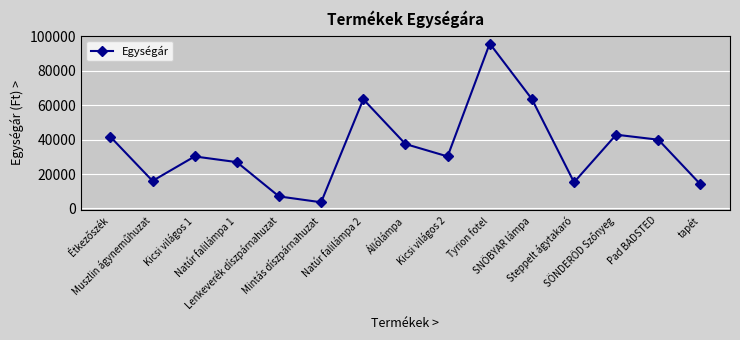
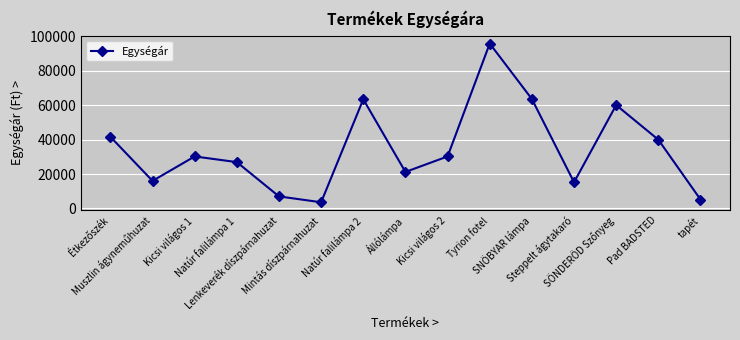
Állólámpa: 37000 -> 21000
SÖNDERÖD Szőnyeg: 43000 -> 60000
tapét: 14000 -> 5000
